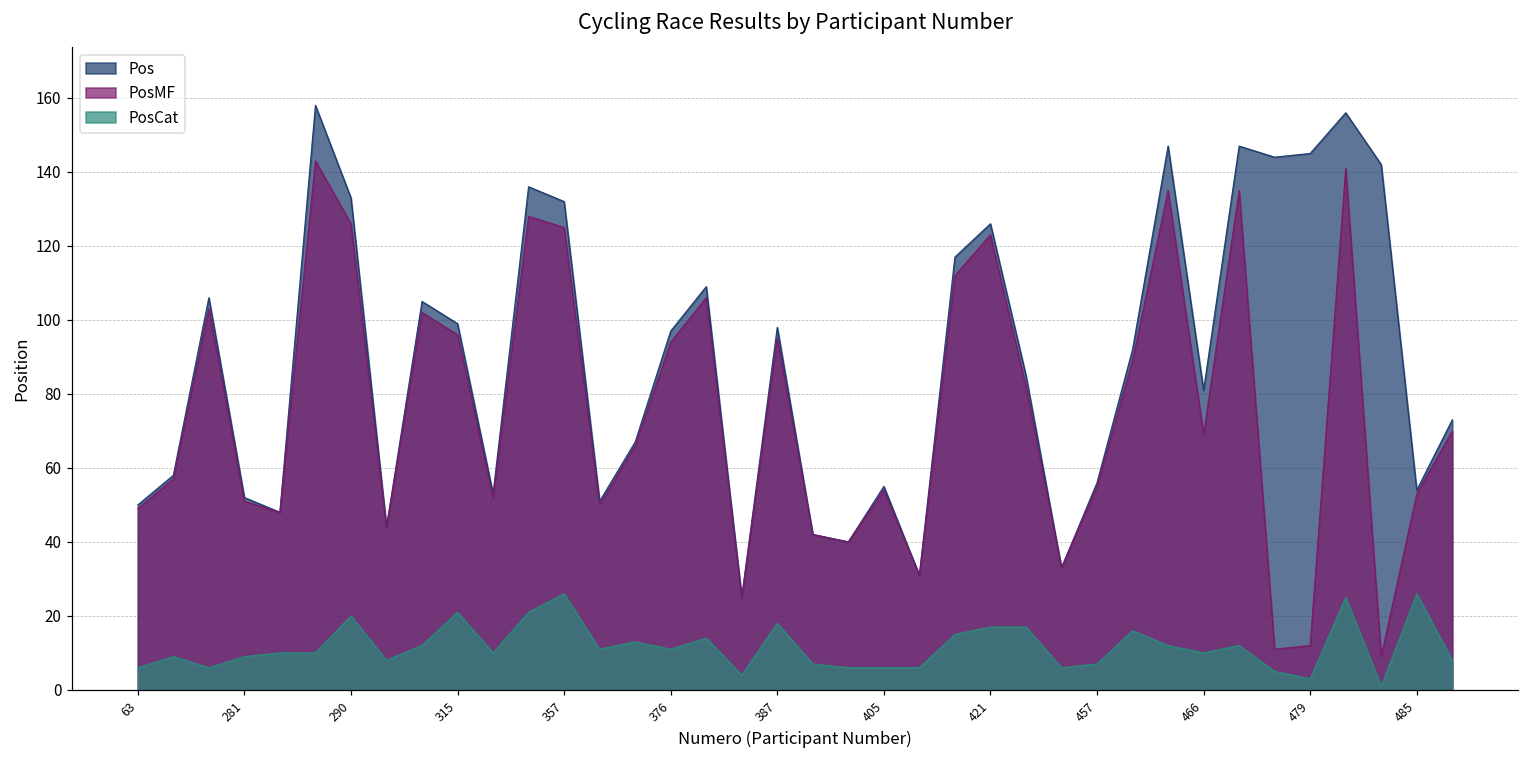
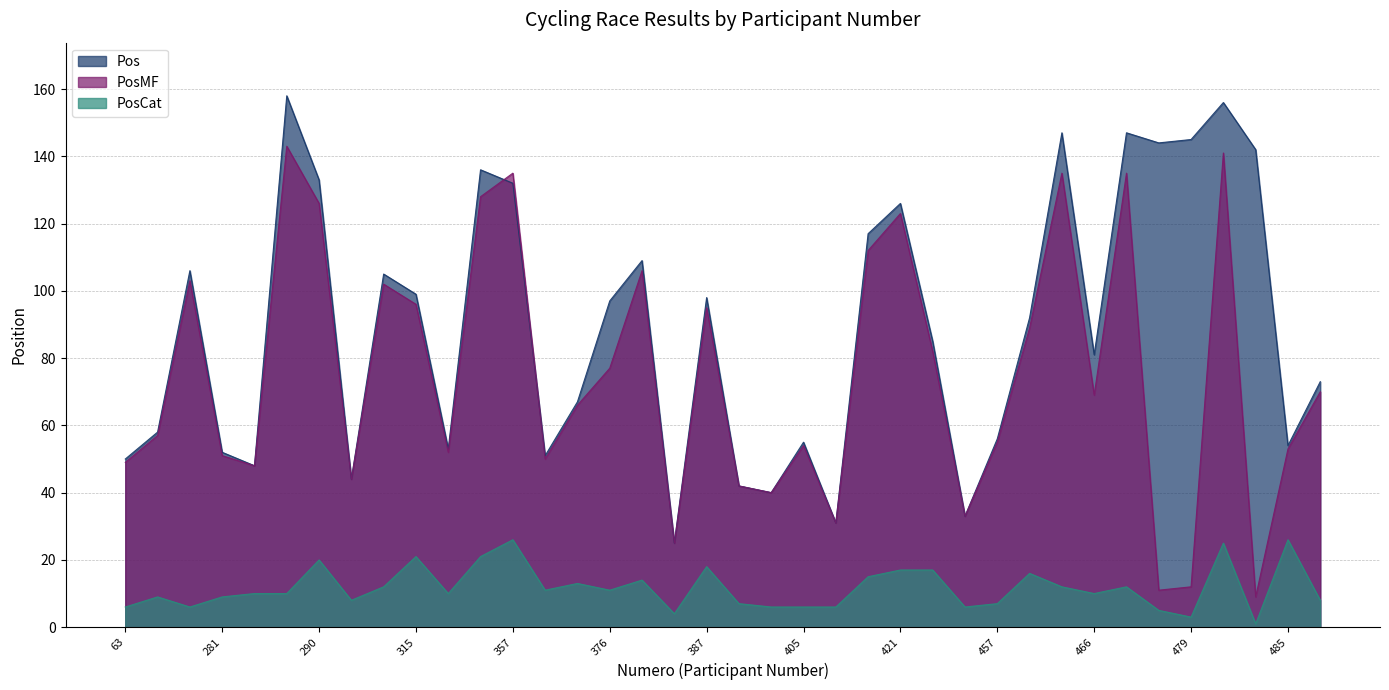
PosMF, 357: 125 -> 135
PosMF, 376: 94 -> 77
